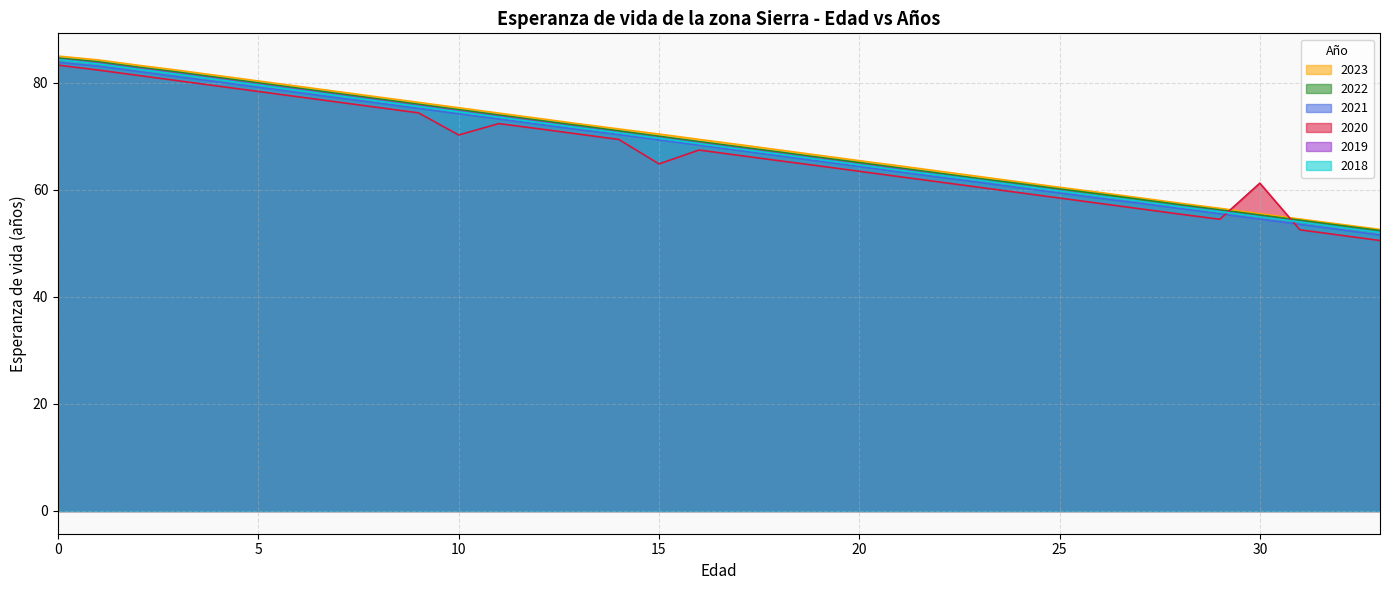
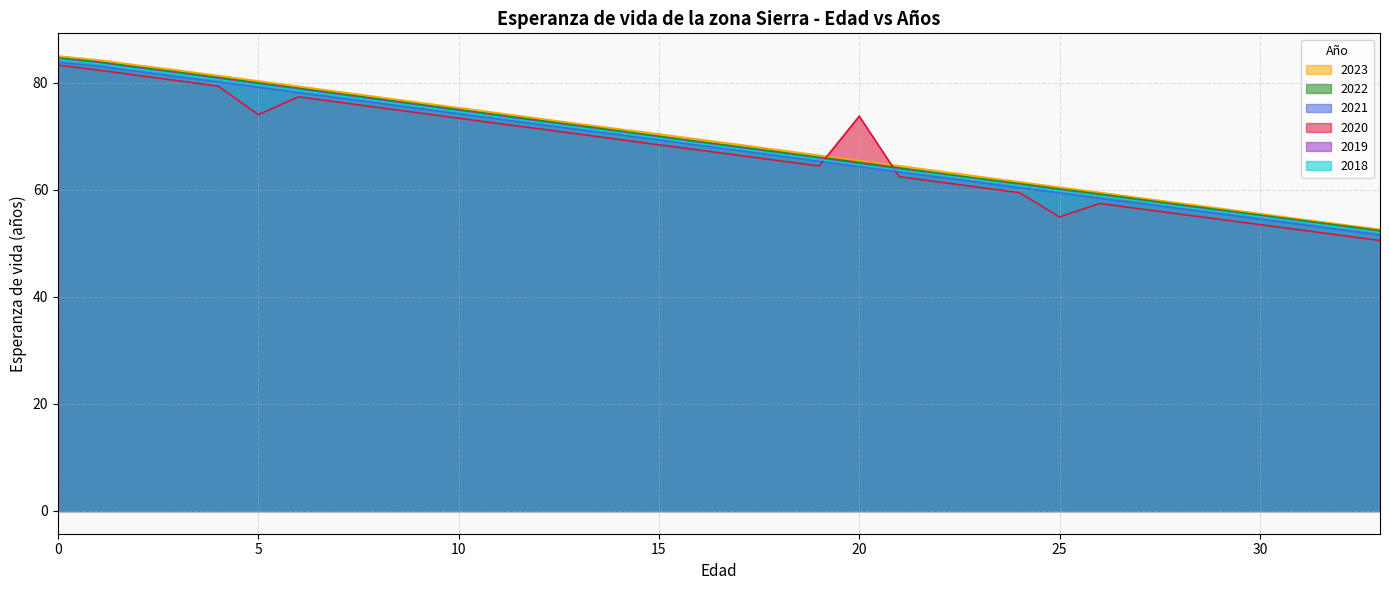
2020, 5: 78 -> 74
2020, 10: 70 -> 73
2020, 15: 65 -> 68
2020, 20: 63 -> 74
2020, 25: 58 -> 55
2020, 30: 61 -> 54
